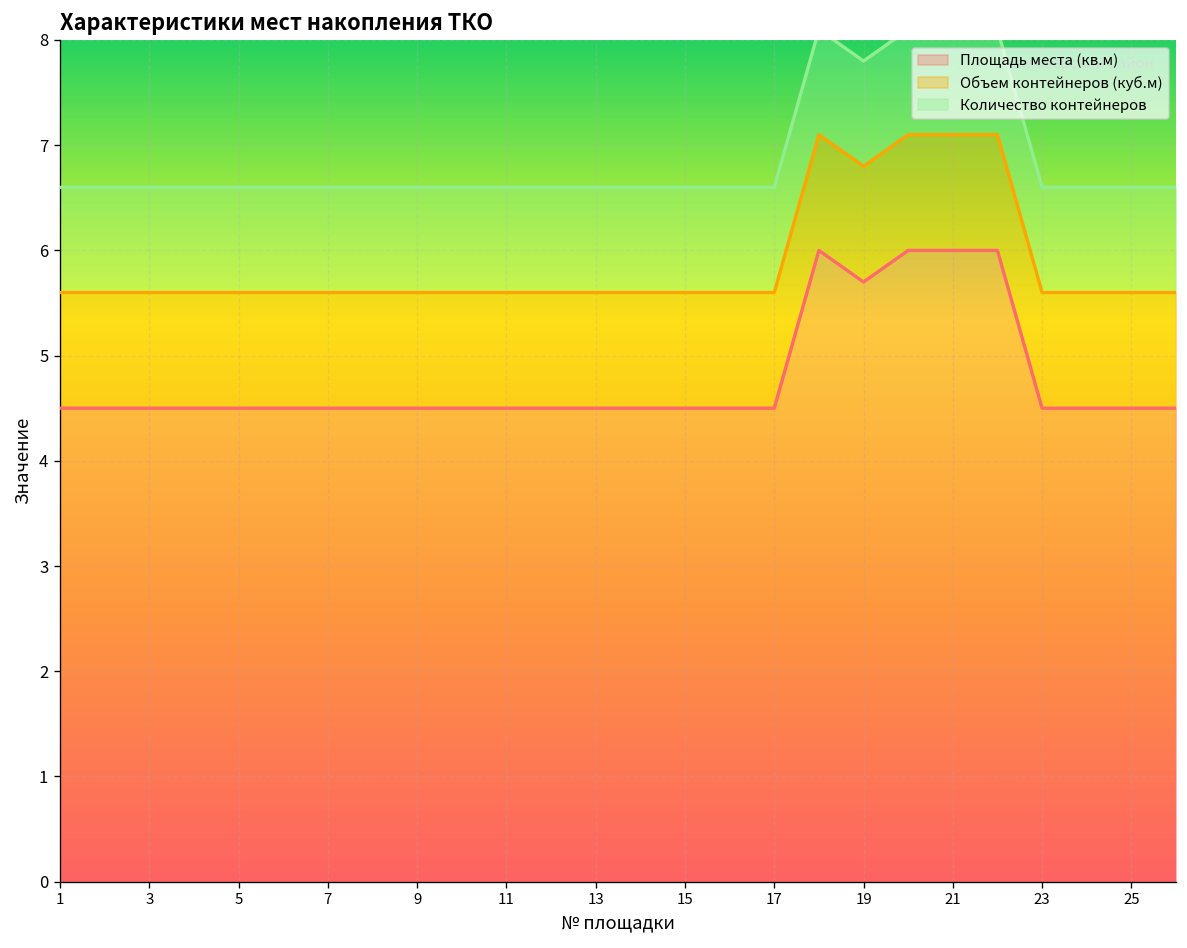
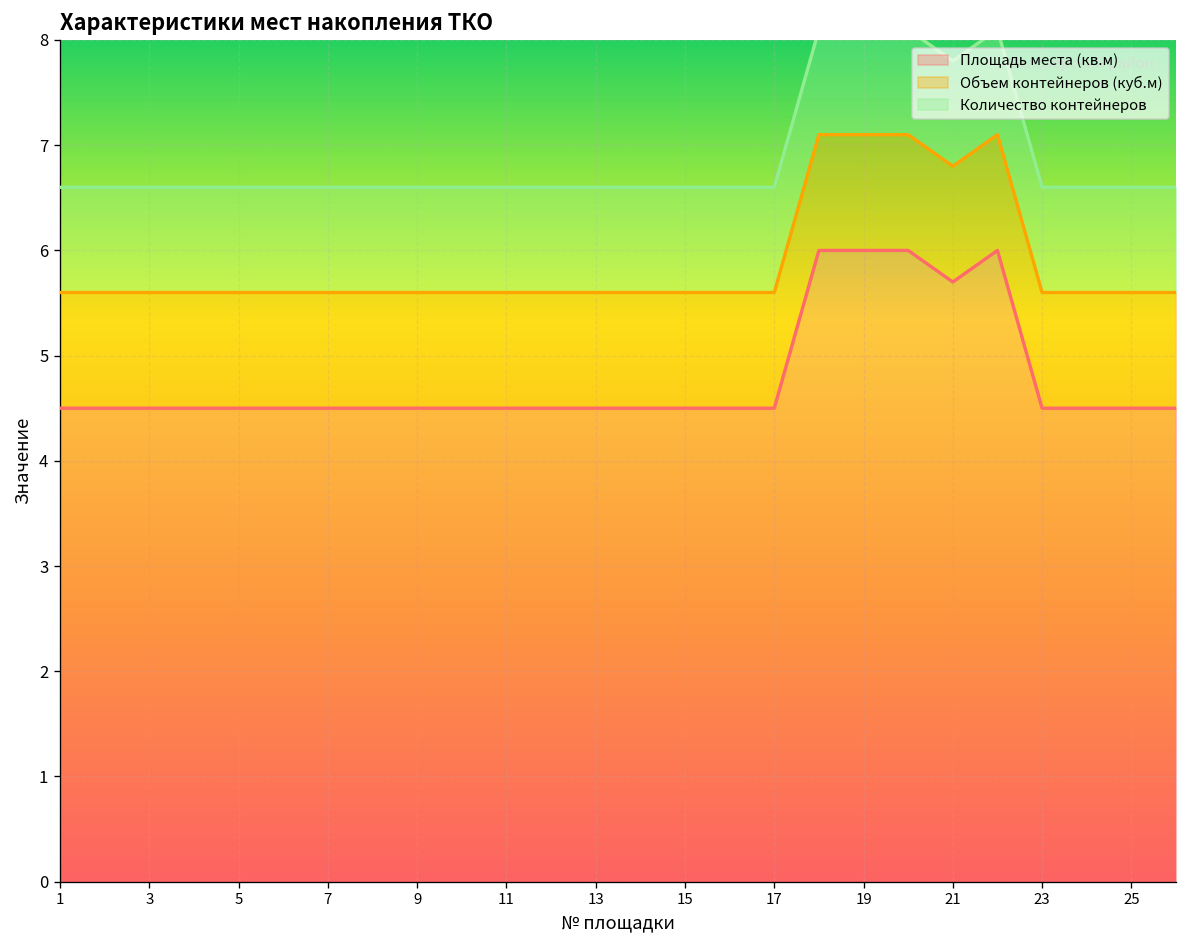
Площадь места (кв.м), 19: 5.7 -> 6.0
Площадь места (кв.м), 21: 6.0 -> 5.7
